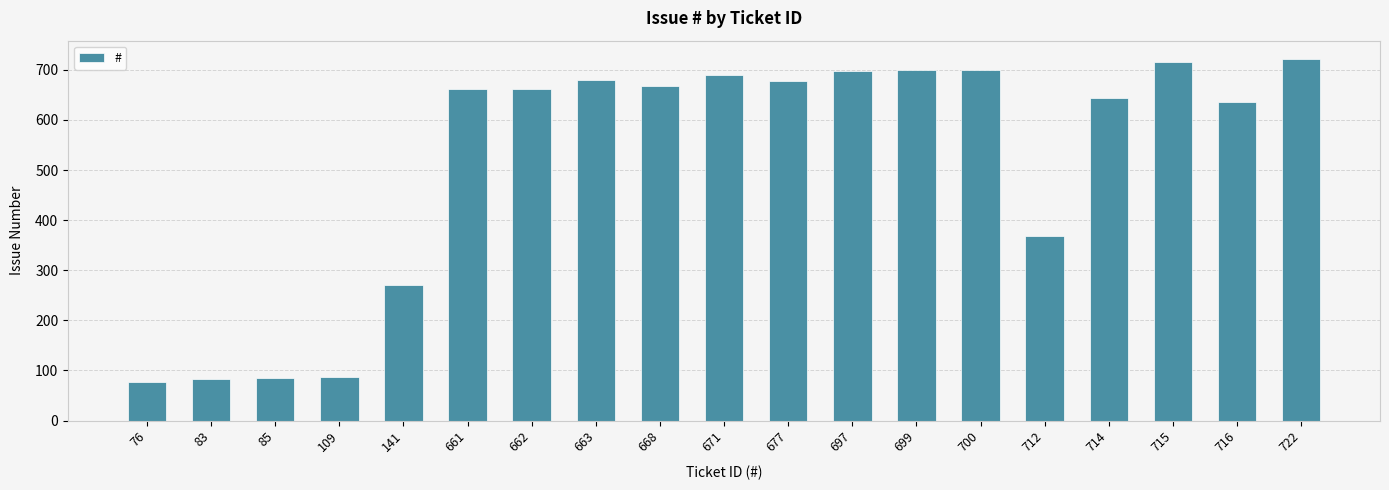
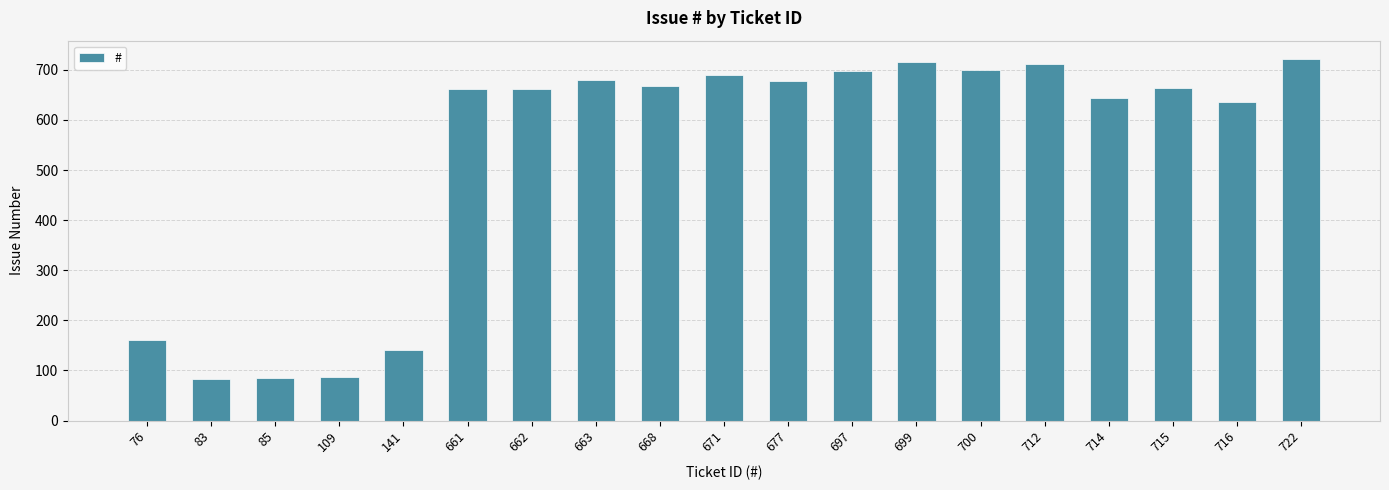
76: 80 -> 160
141: 270 -> 140
699: 700 -> 720
712: 370 -> 710
715: 720 -> 660
